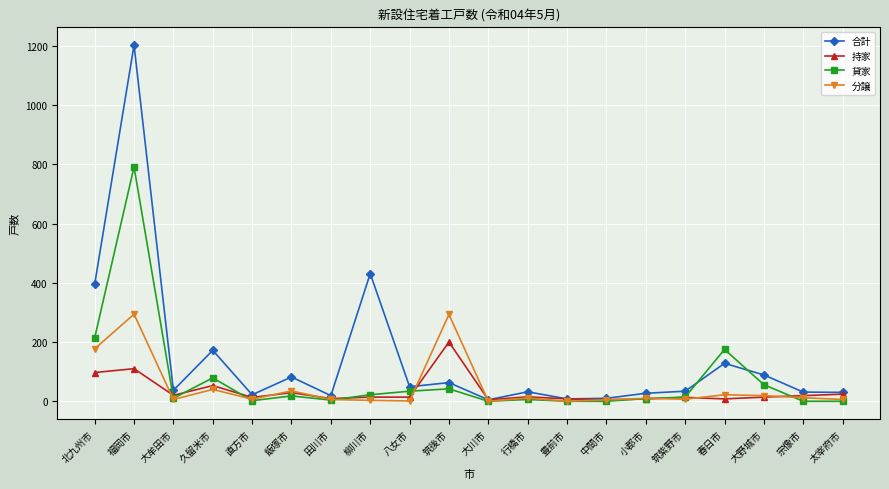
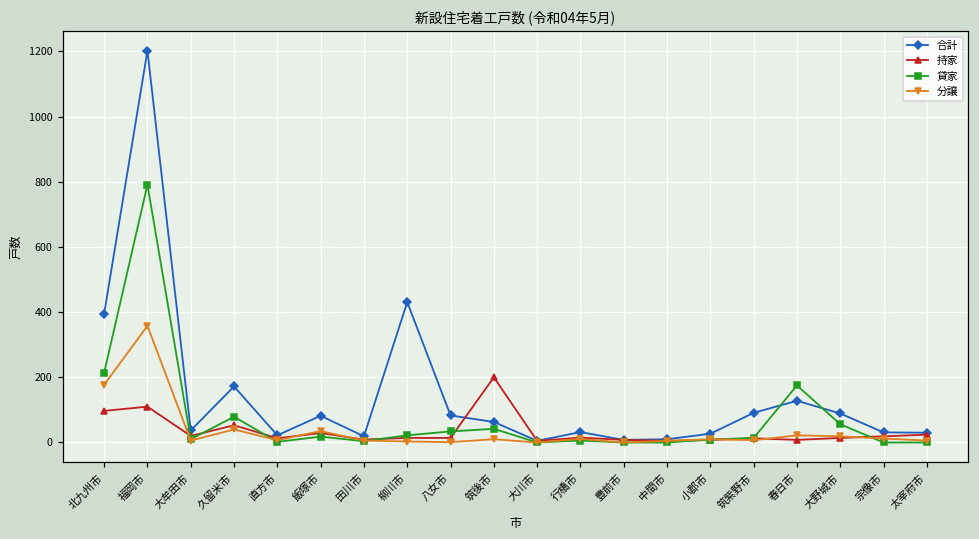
分譲, 福岡市: 290 -> 360
合計, 八女市: 50 -> 80
分譲, 筑後市: 290 -> 10
合計, 筑紫野市: 30 -> 90
